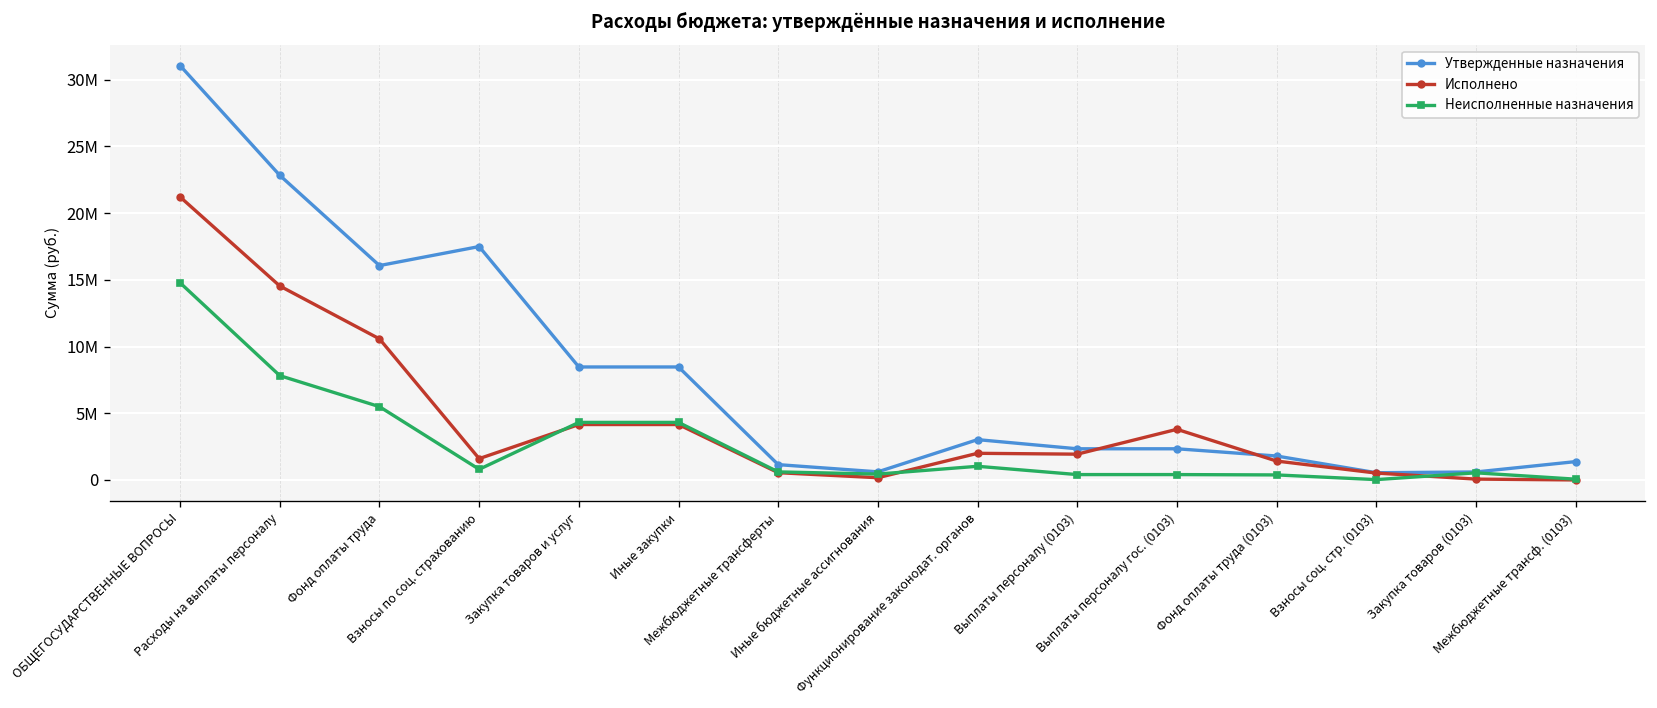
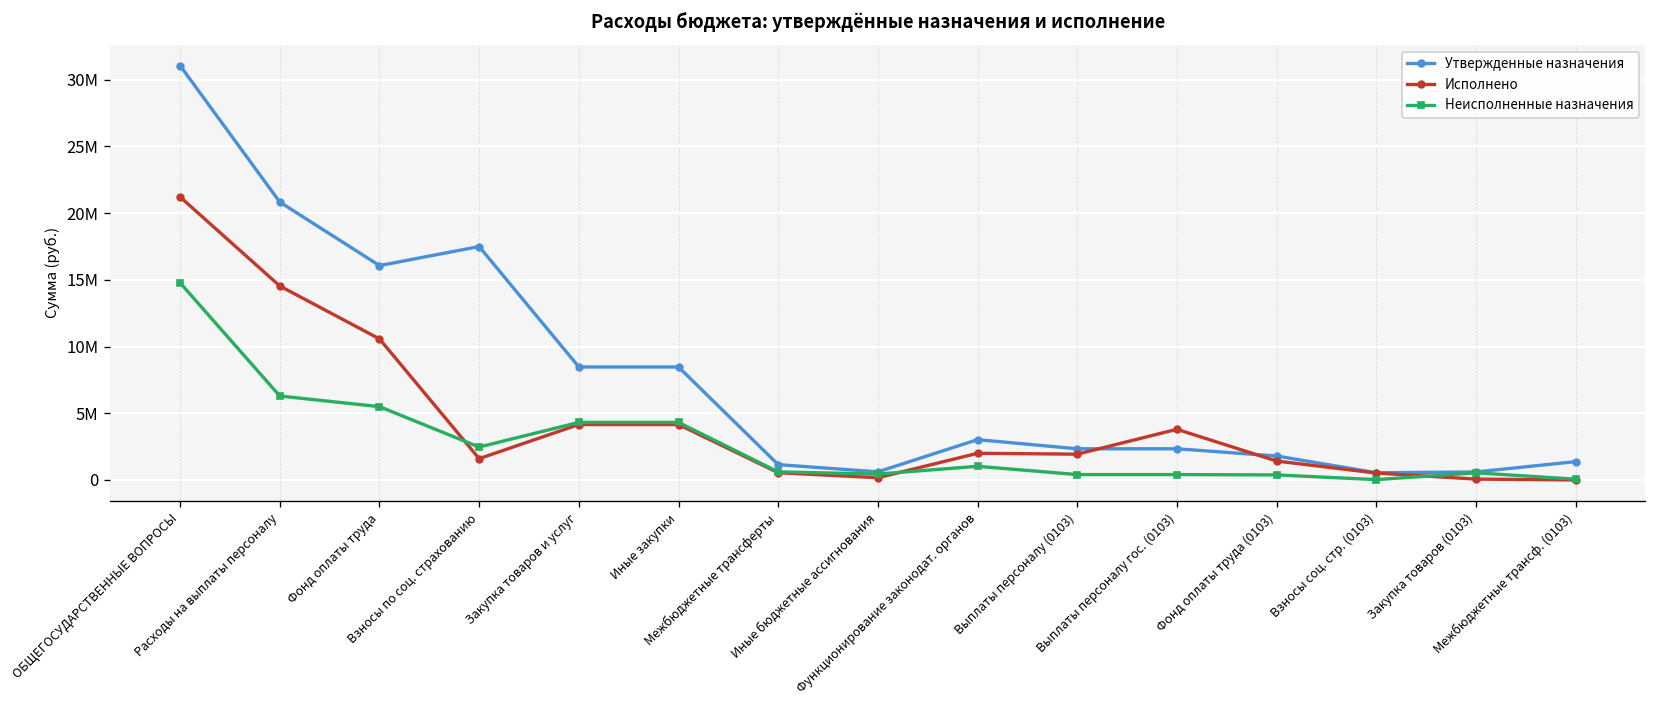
Утвержденные назначения, Расходы на выплаты персоналу: 22800000 -> 20800000
Неисполненные назначения, Расходы на выплаты персоналу: 7800000 -> 6300000
Неисполненные назначения, Взносы по соц. страхованию: 800000 -> 2500000
